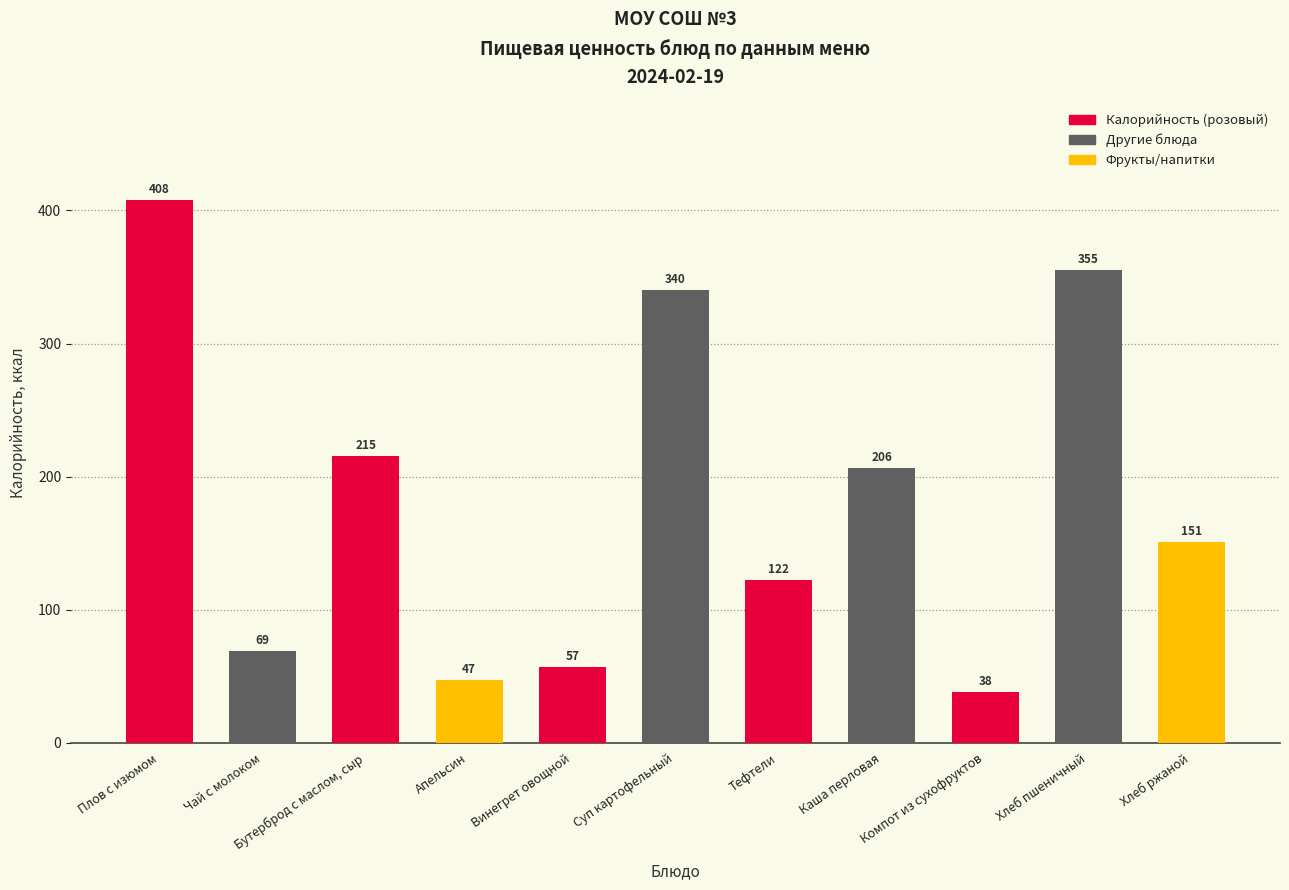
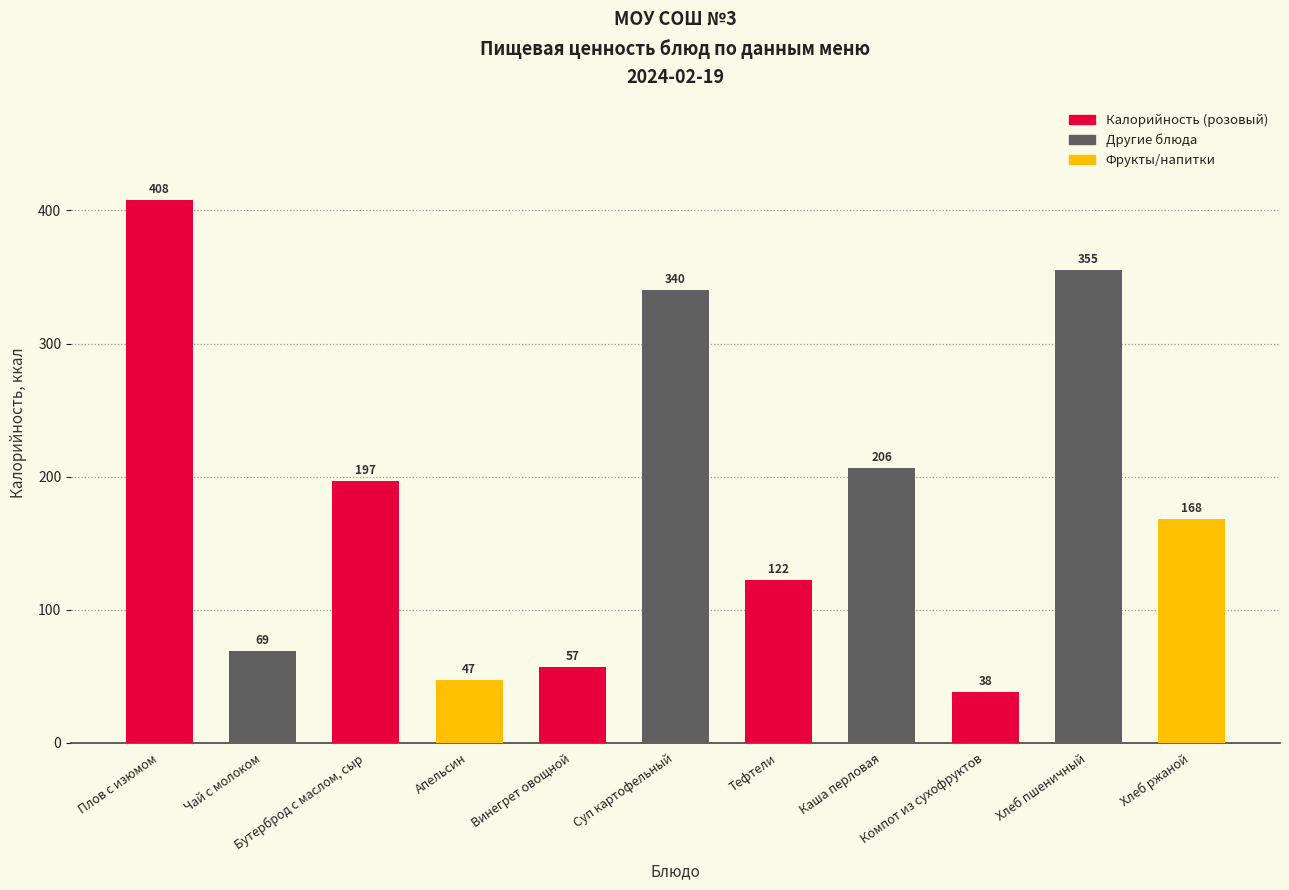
Бутерброд с маслом, сыр: 215 -> 197
Хлеб ржаной: 151 -> 168
